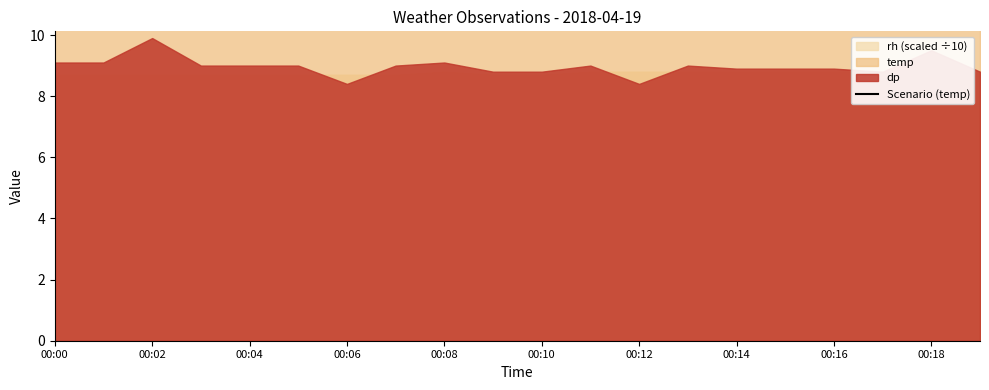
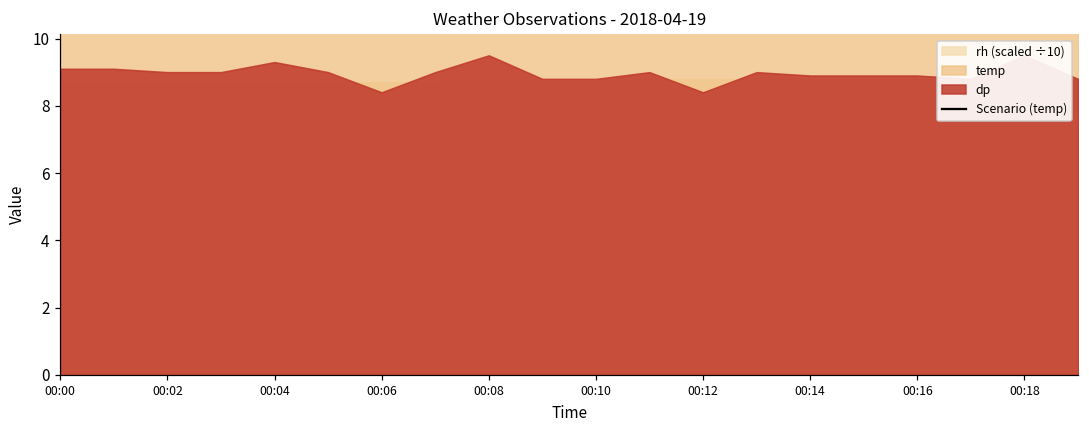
dp, 00:02: 9.9 -> 9.0
dp, 00:04: 9.0 -> 9.3
dp, 00:08: 9.1 -> 9.5
